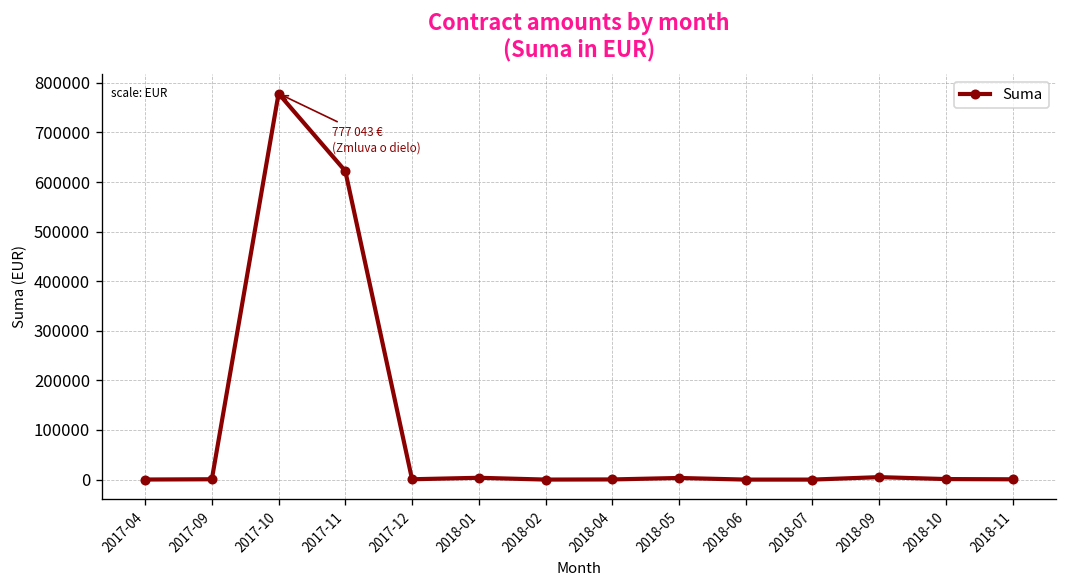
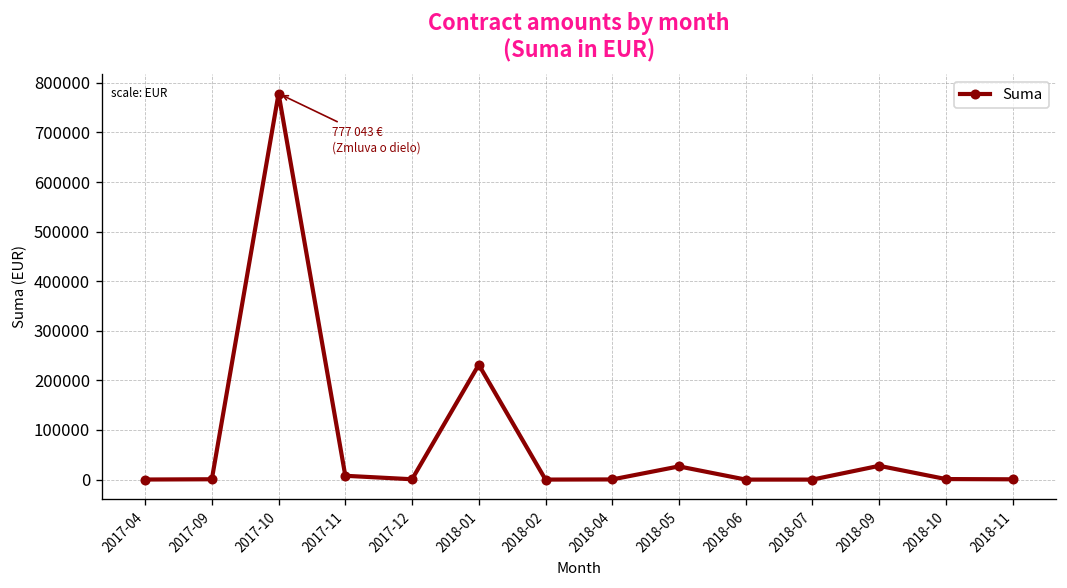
2017-11: 620000 -> 10000
2018-01: 0 -> 230000
2018-05: 0 -> 30000
2018-09: 0 -> 30000
